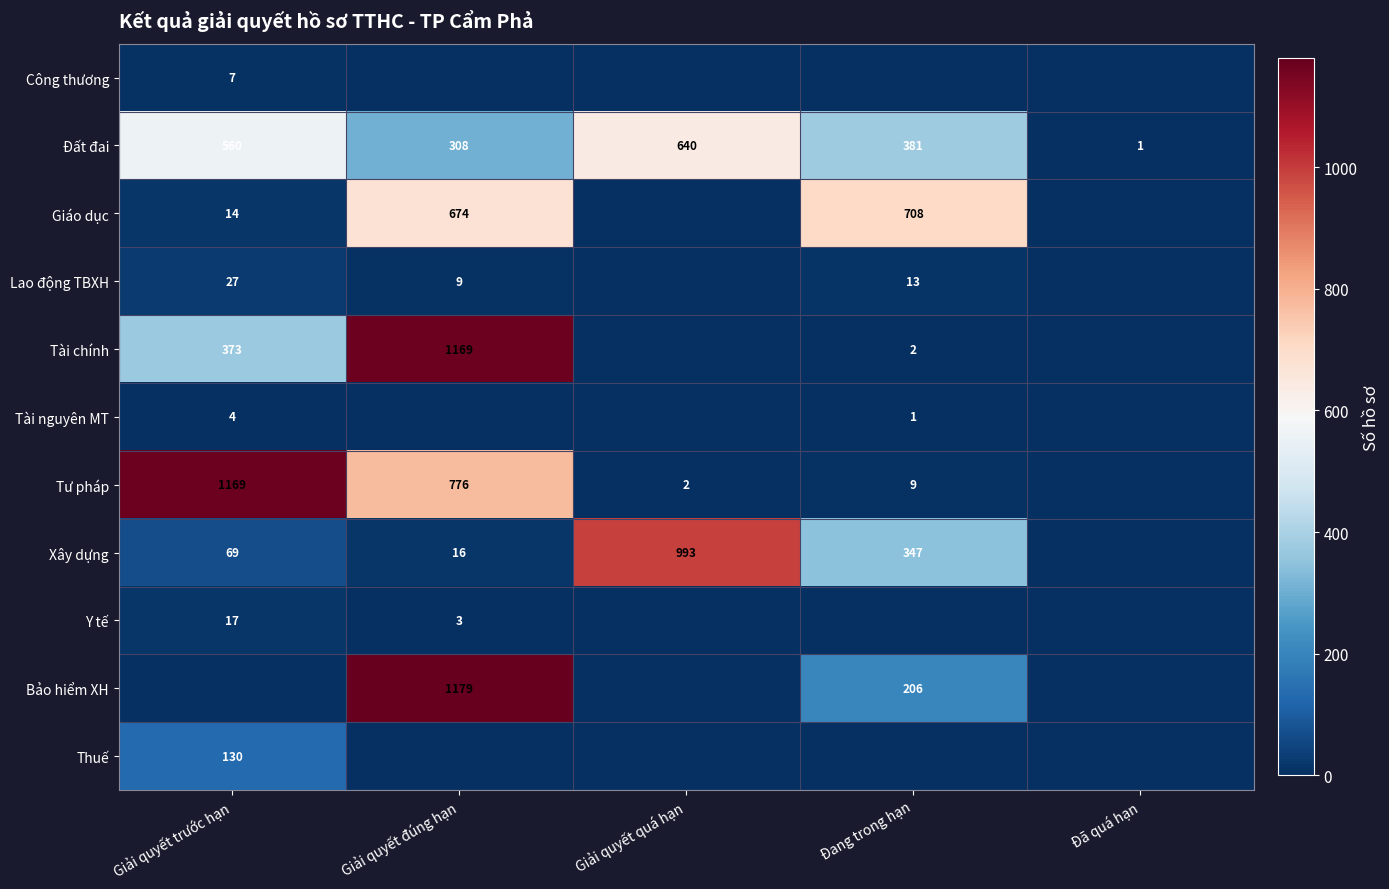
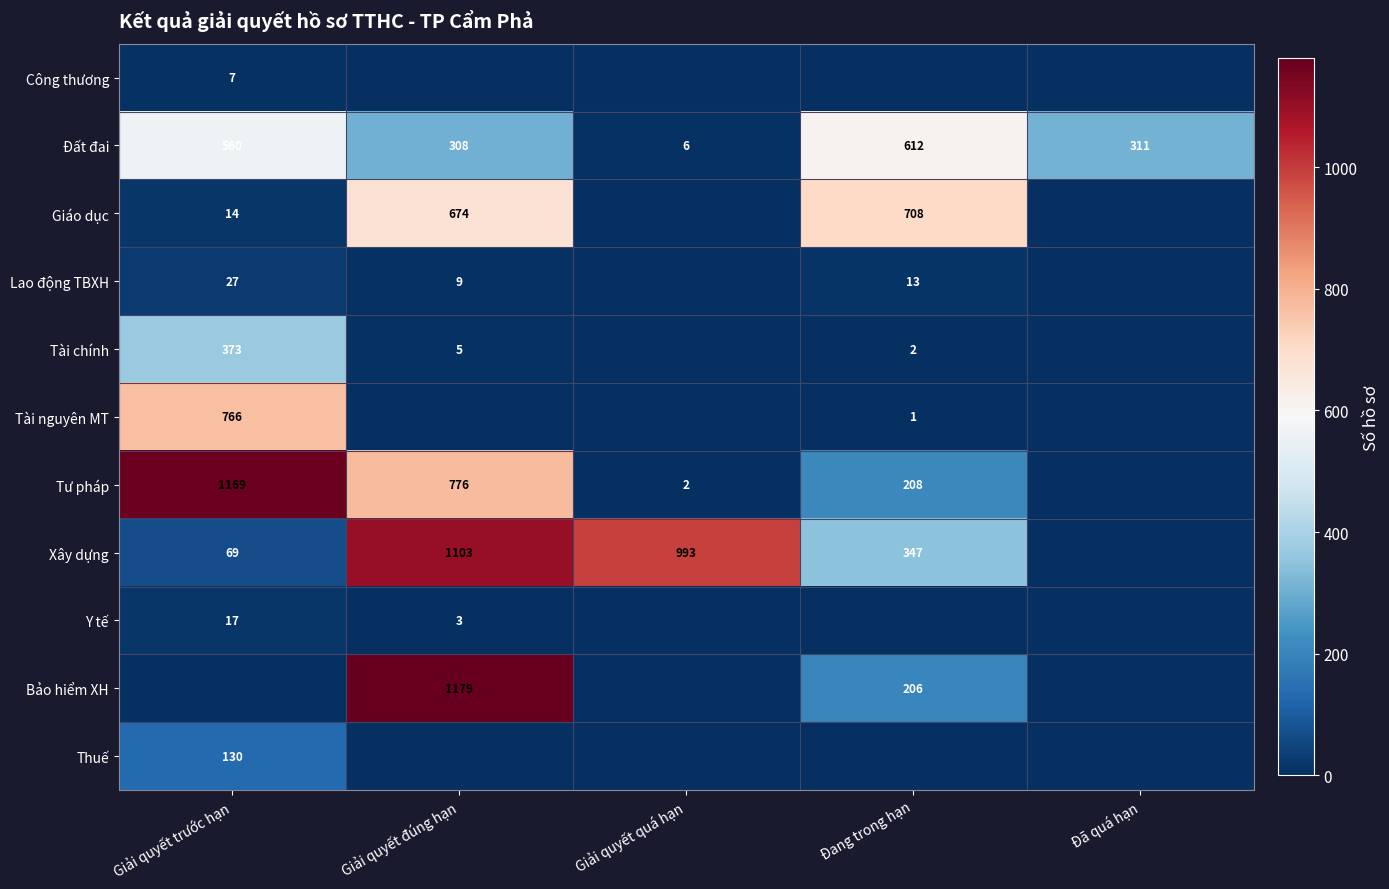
Đất đai, Giải quyết quá hạn: 640 -> 6
Đất đai, Đang trong hạn: 381 -> 612
Đất đai, Đã quá hạn: 1 -> 311
Tài chính, Giải quyết đúng hạn: 1169 -> 5
Tài nguyên MT, Giải quyết trước hạn: 4 -> 766
Tư pháp, Đang trong hạn: 9 -> 208
Xây dựng, Giải quyết đúng hạn: 16 -> 1103
